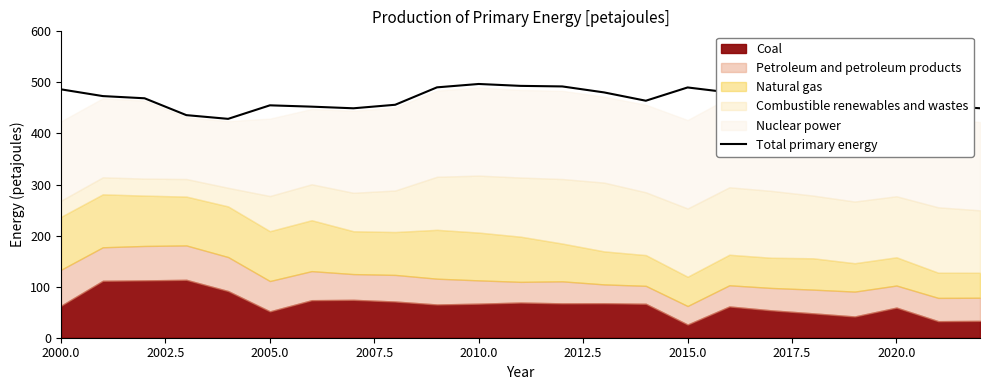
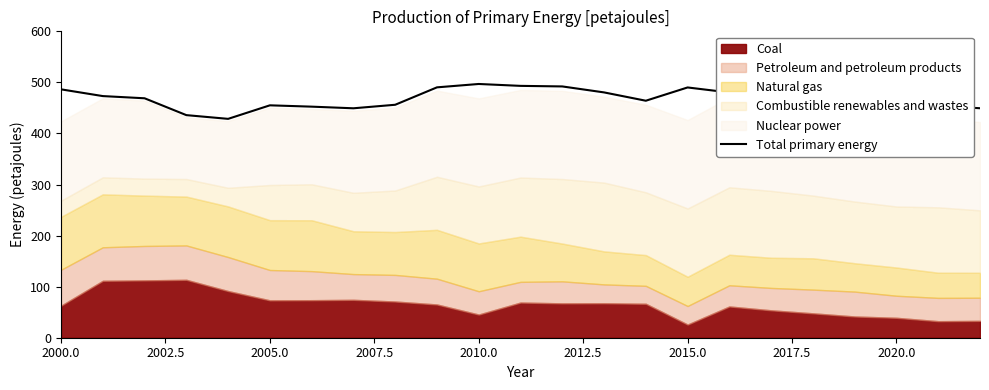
Coal, 2005.0: 50 -> 70
Coal, 2010.0: 70 -> 50
Coal, 2020.0: 60 -> 40
